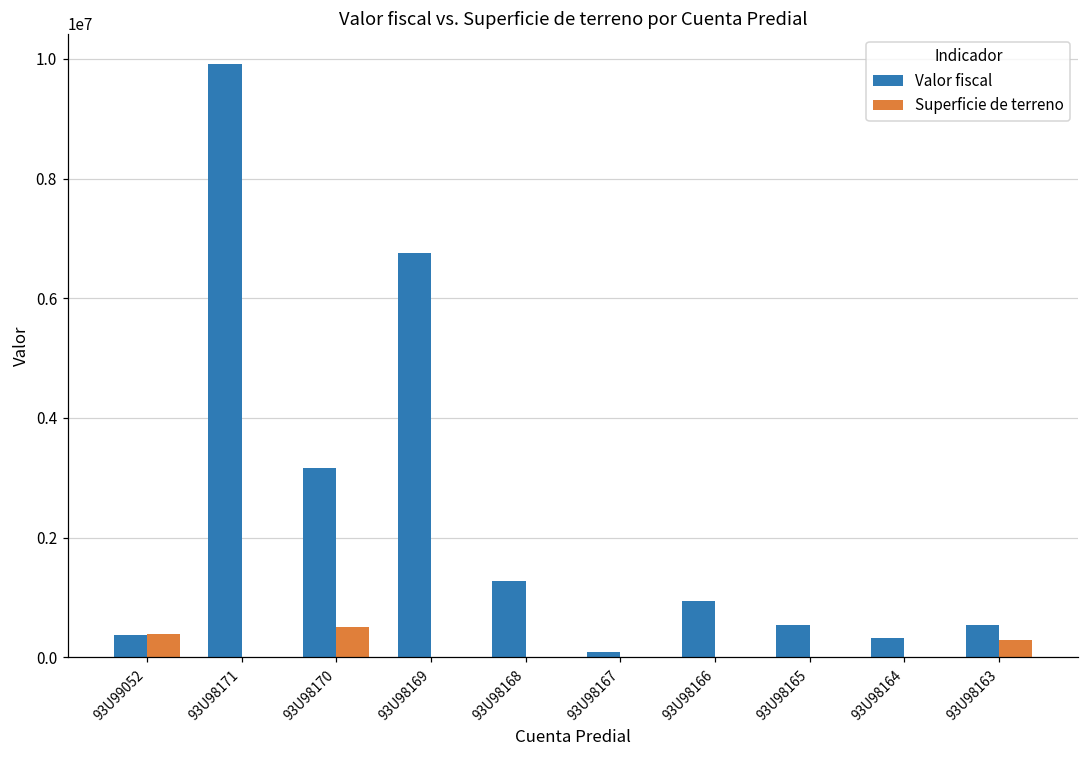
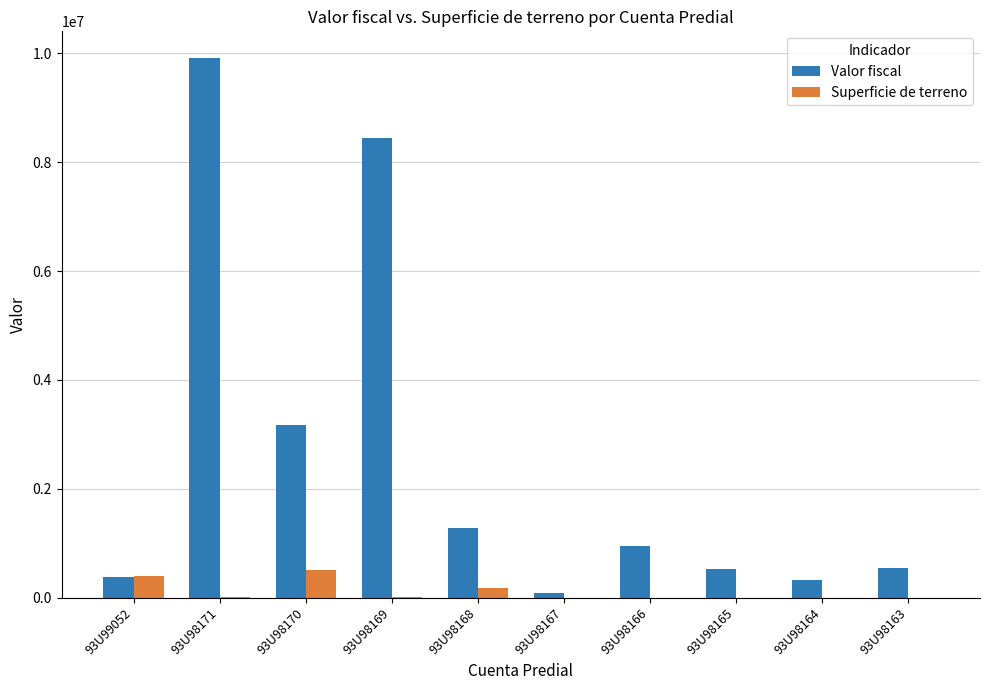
Valor fiscal, 93U98169: 6800000 -> 8400000
Superficie de terreno, 93U98168: 0 -> 200000
Superficie de terreno, 93U98163: 300000 -> 0
